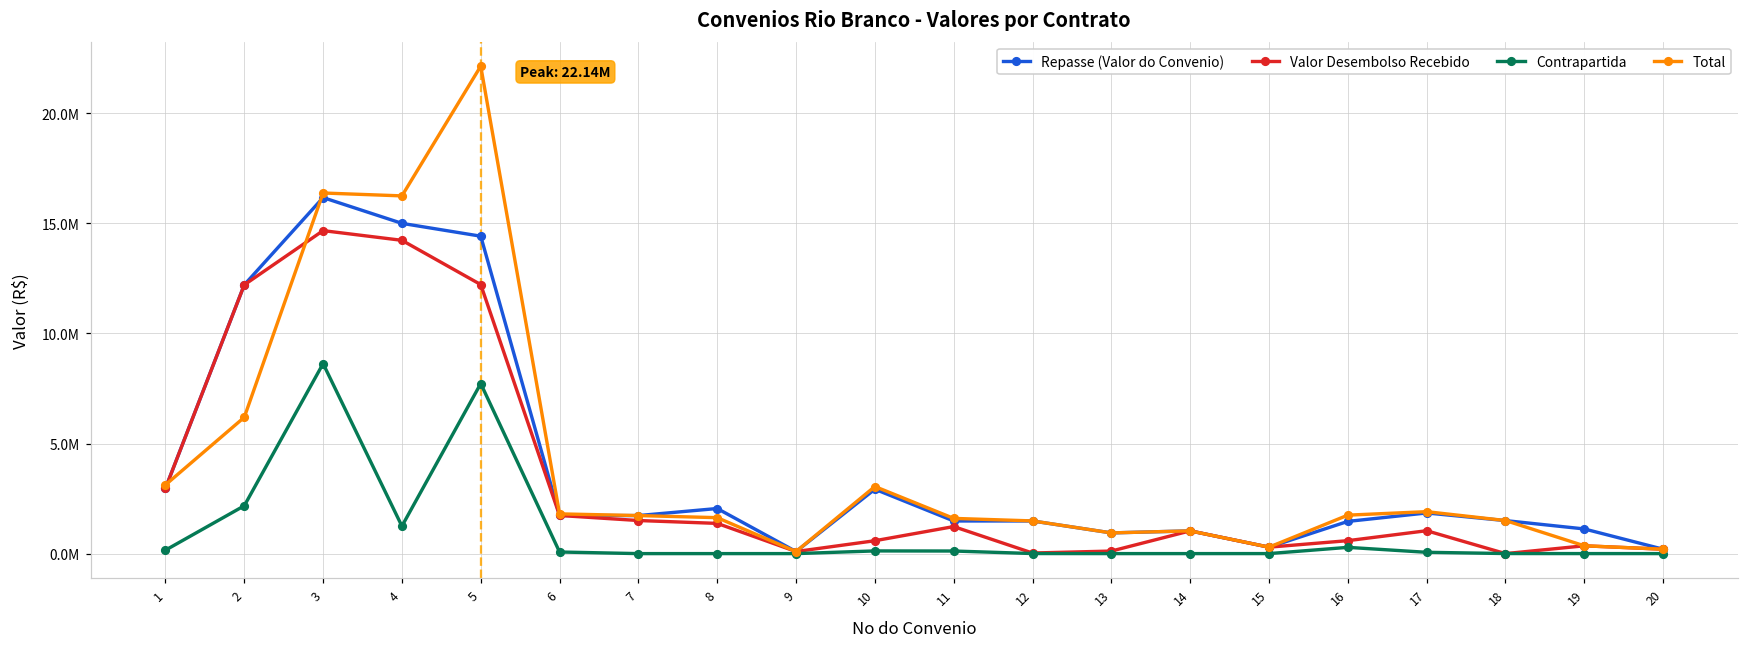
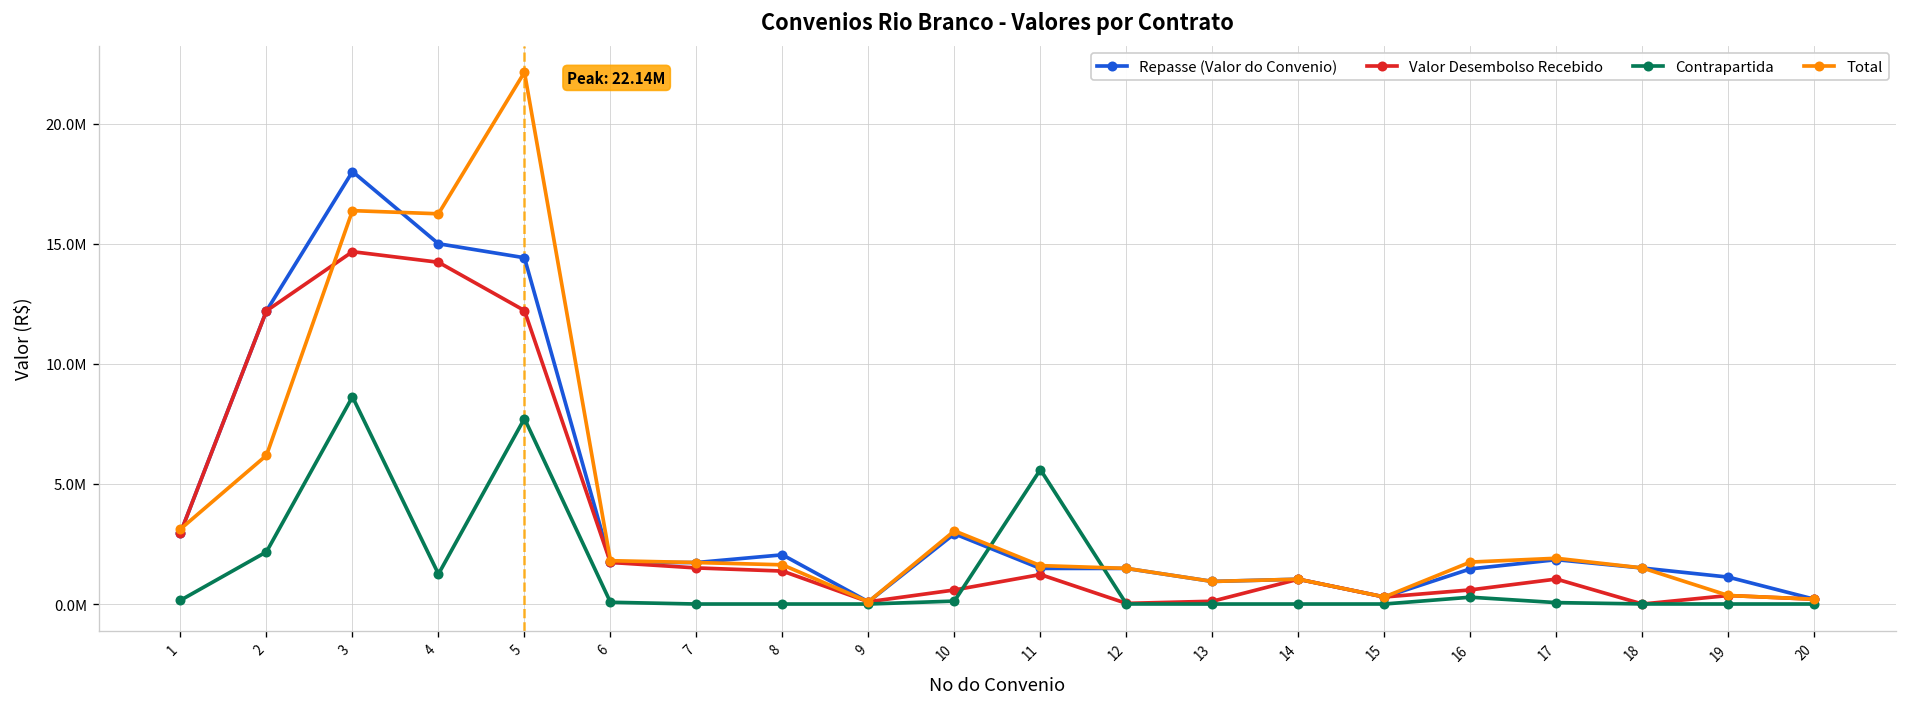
Repasse (Valor do Convenio), 3: 16200000 -> 18000000
Contrapartida, 11: 100000 -> 5600000
